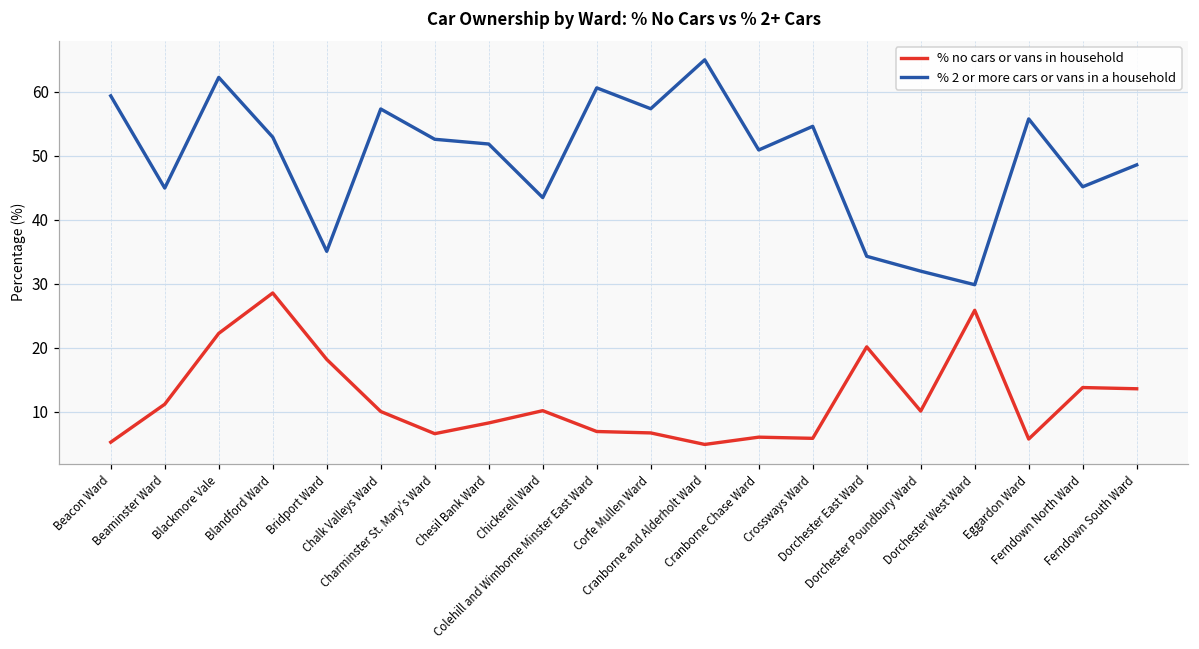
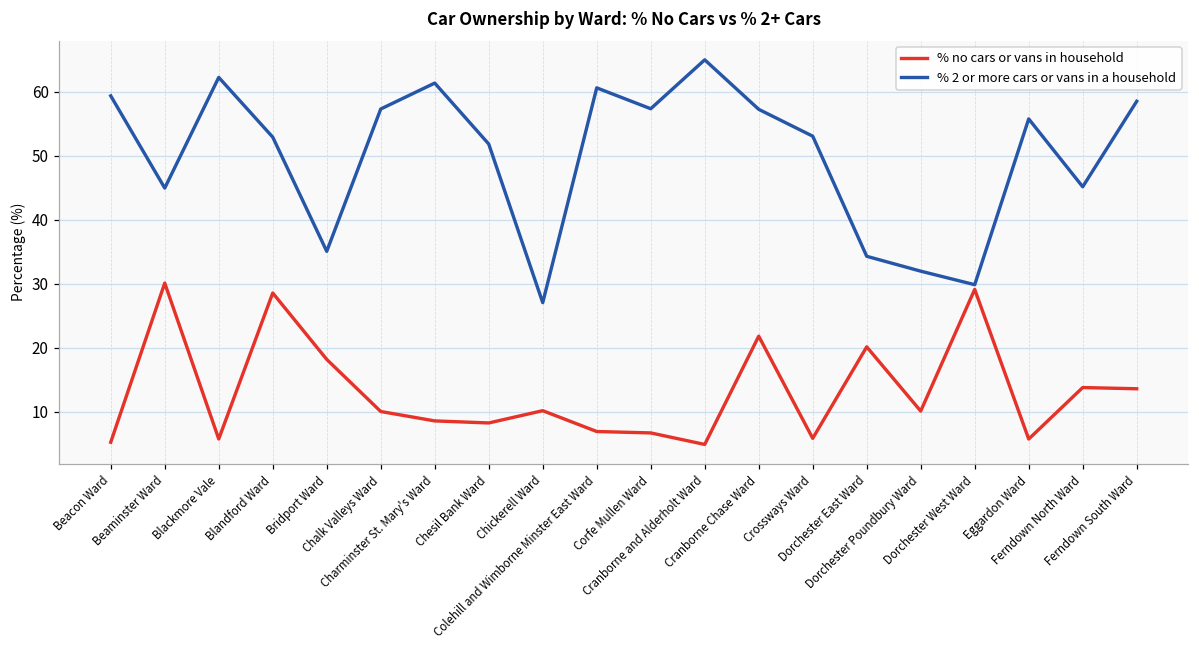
% no cars or vans in household, Beaminster Ward: 11 -> 30
% no cars or vans in household, Blackmore Vale: 22 -> 6
% no cars or vans in household, Charminster St. Mary's Ward: 7 -> 9
% 2 or more cars or vans in a household, Charminster St. Mary's Ward: 53 -> 61
% 2 or more cars or vans in a household, Chickerell Ward: 43 -> 27
% no cars or vans in household, Cranborne Chase Ward: 6 -> 22
% 2 or more cars or vans in a household, Cranborne Chase Ward: 51 -> 57
% 2 or more cars or vans in a household, Crossways Ward: 55 -> 53
% no cars or vans in household, Dorchester West Ward: 26 -> 29
% 2 or more cars or vans in a household, Ferndown South Ward: 49 -> 59
